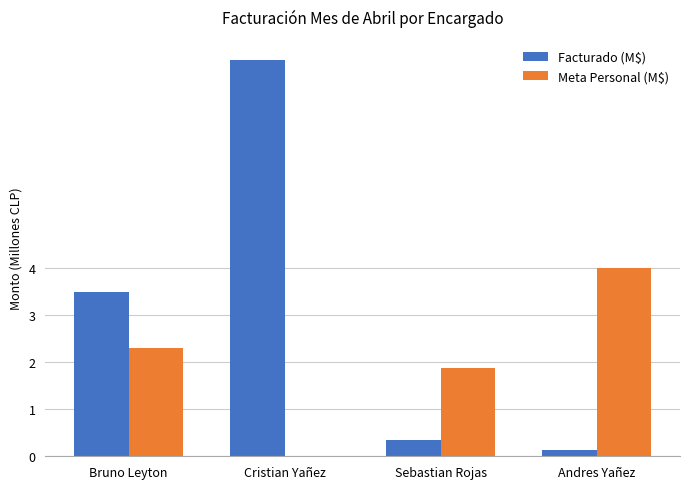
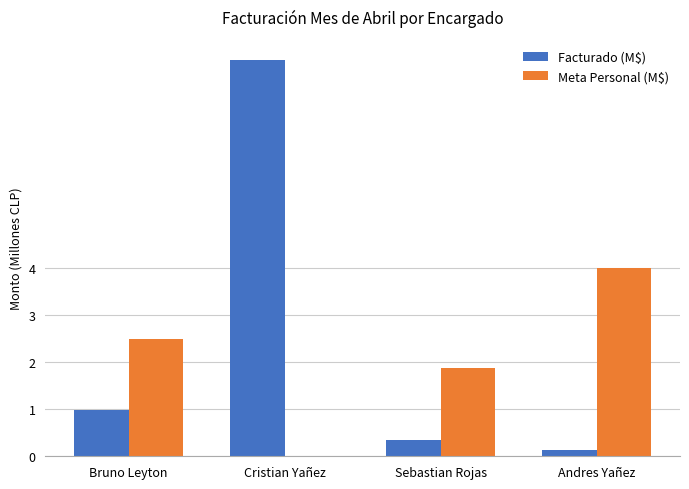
Facturado (M$), Bruno Leyton: 3.5 -> 1.0
Meta Personal (M$), Bruno Leyton: 2.3 -> 2.5
